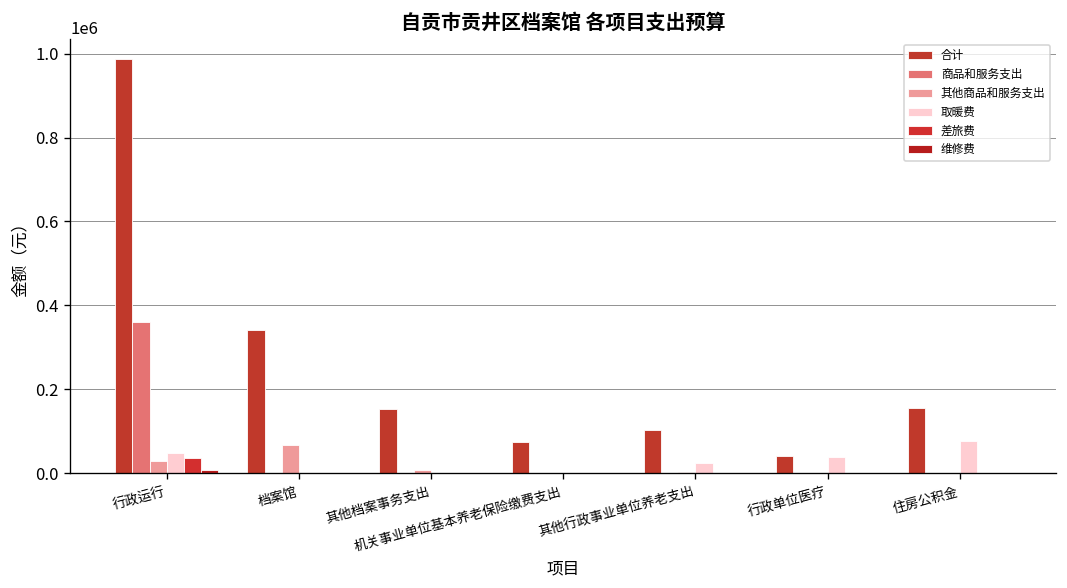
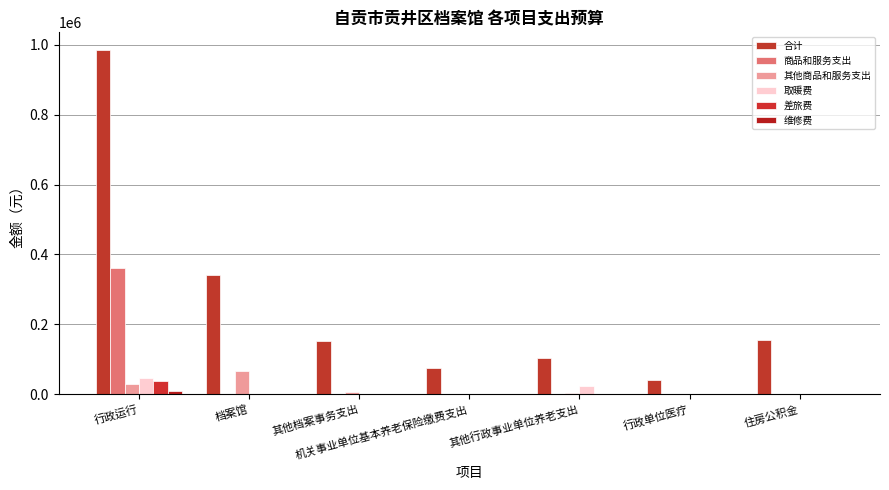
取暖费, 行政单位医疗: 40000 -> 0
取暖费, 住房公积金: 80000 -> 0
